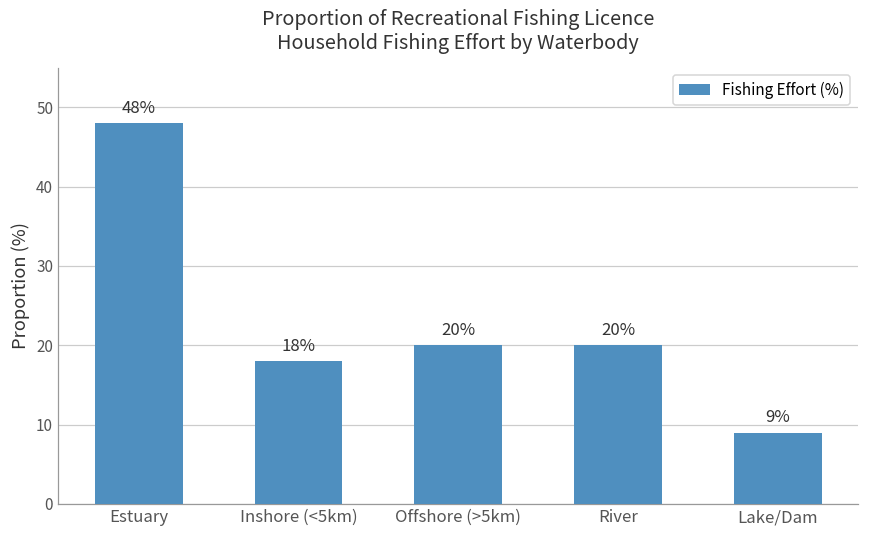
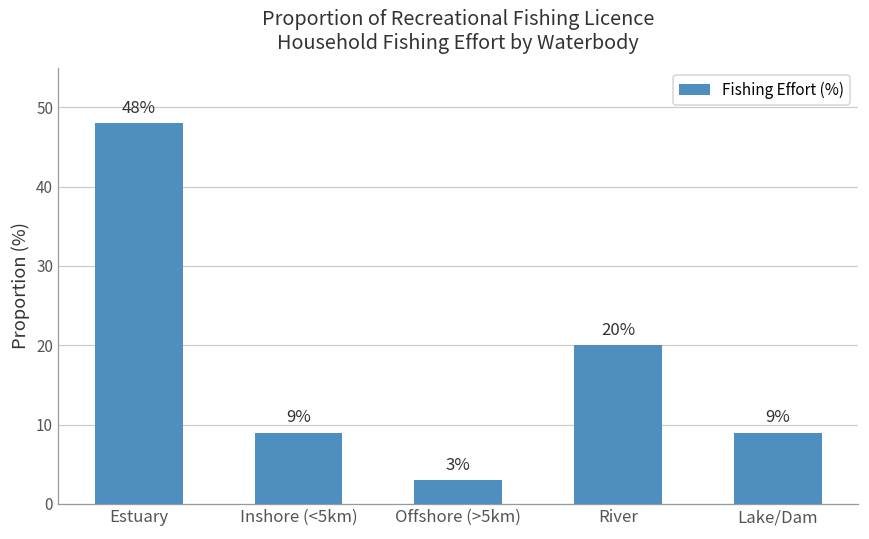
Inshore (<5km): 18% -> 9%
Offshore (>5km): 20% -> 3%
